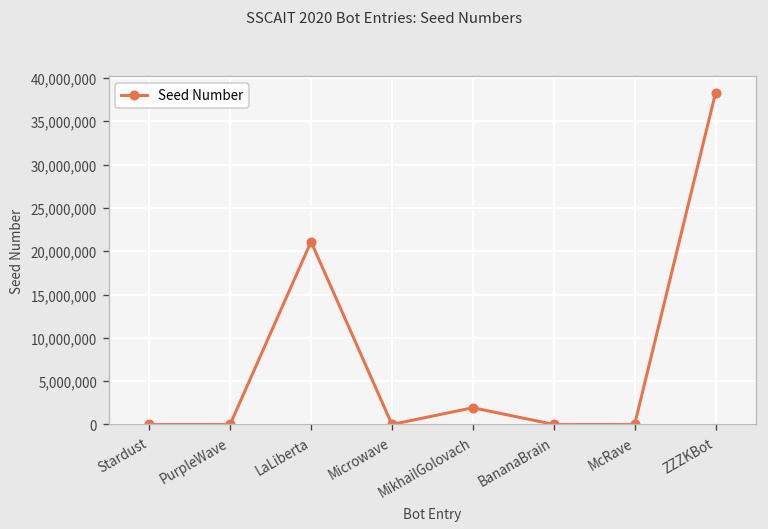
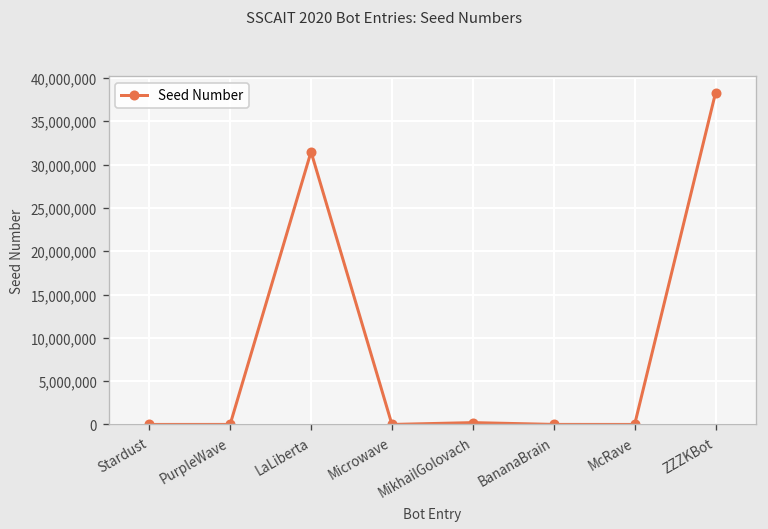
LaLiberta: 21,000,000 -> 31,000,000
MikhailGolovach: 2,000,000 -> 0
